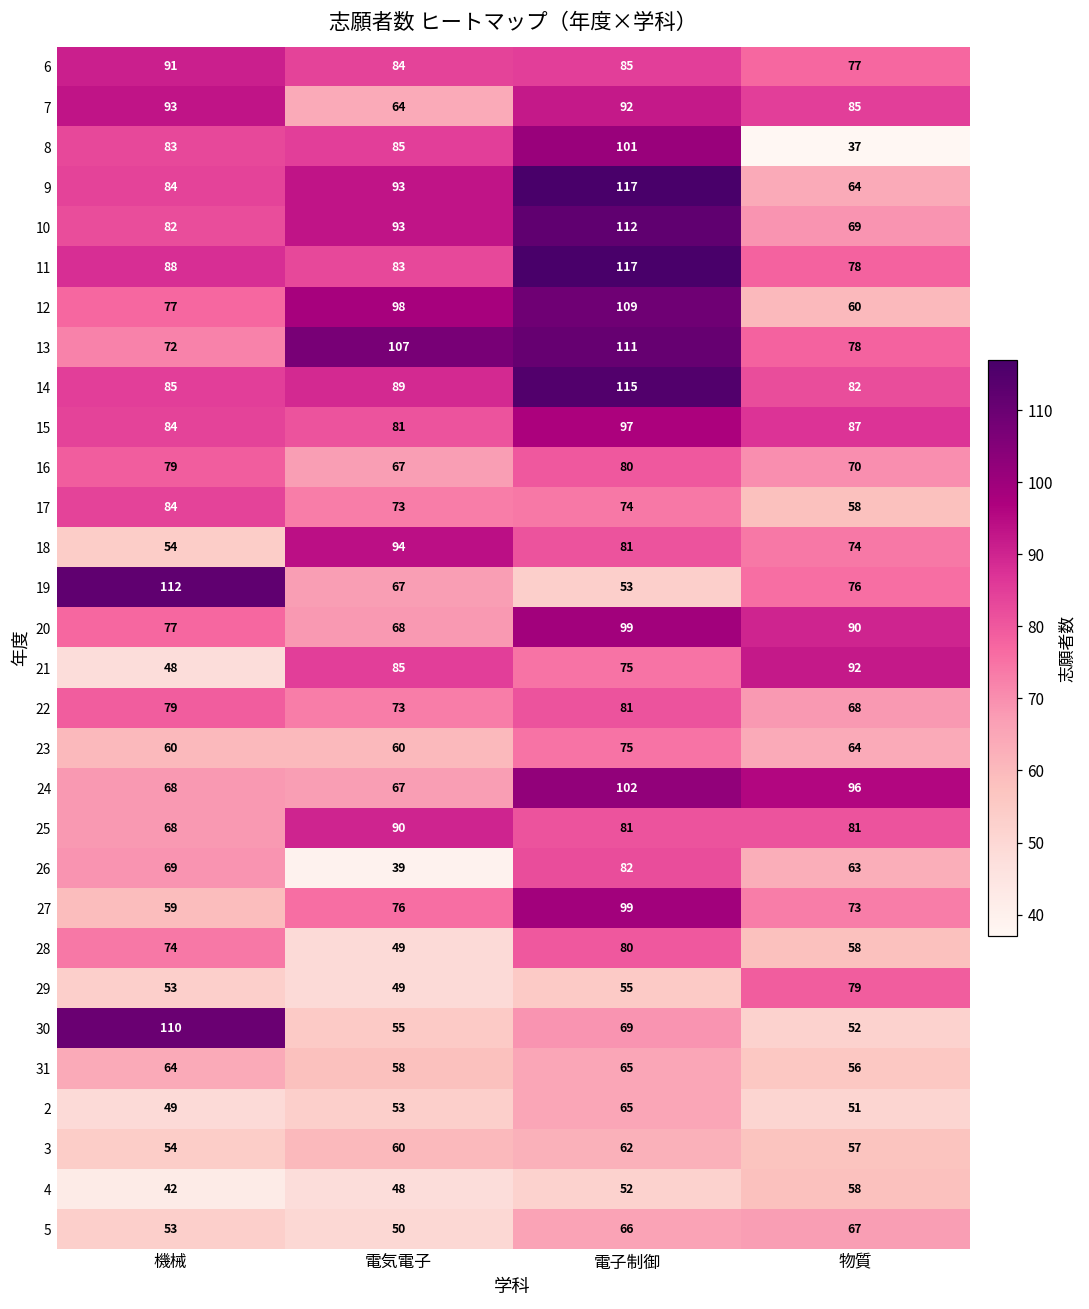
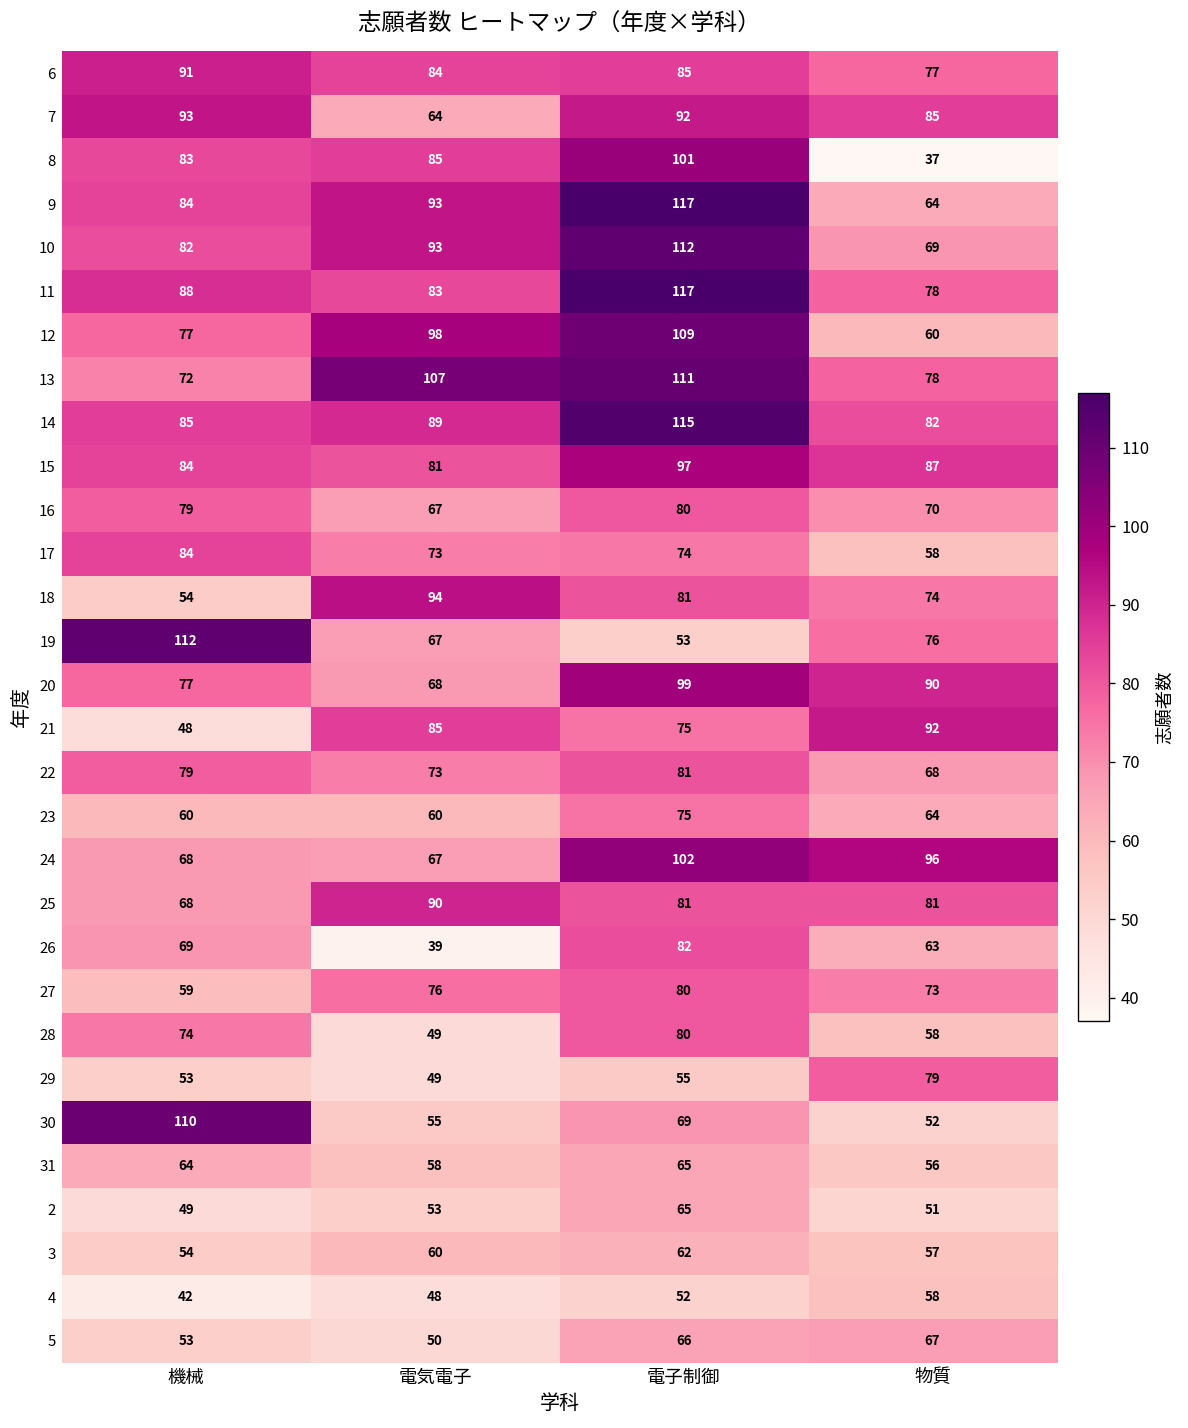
27, 電子制御: 99 -> 80
